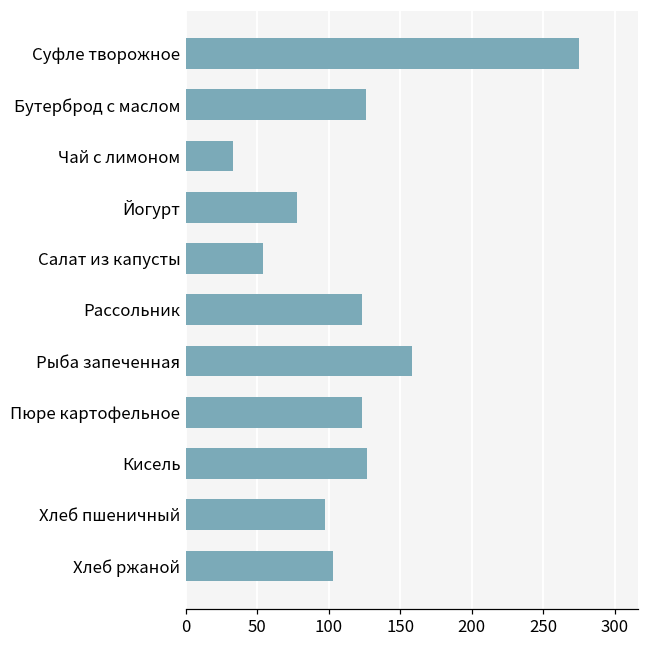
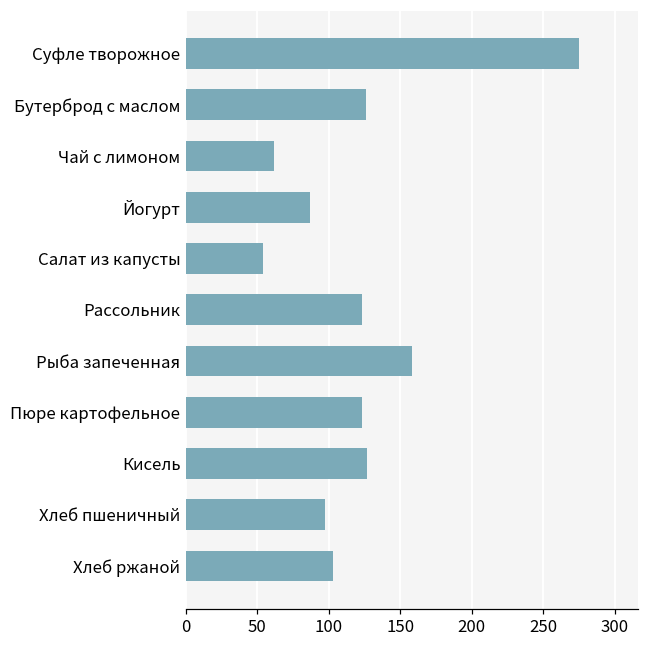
Чай с лимоном: 33 -> 62
Йогурт: 78 -> 87
